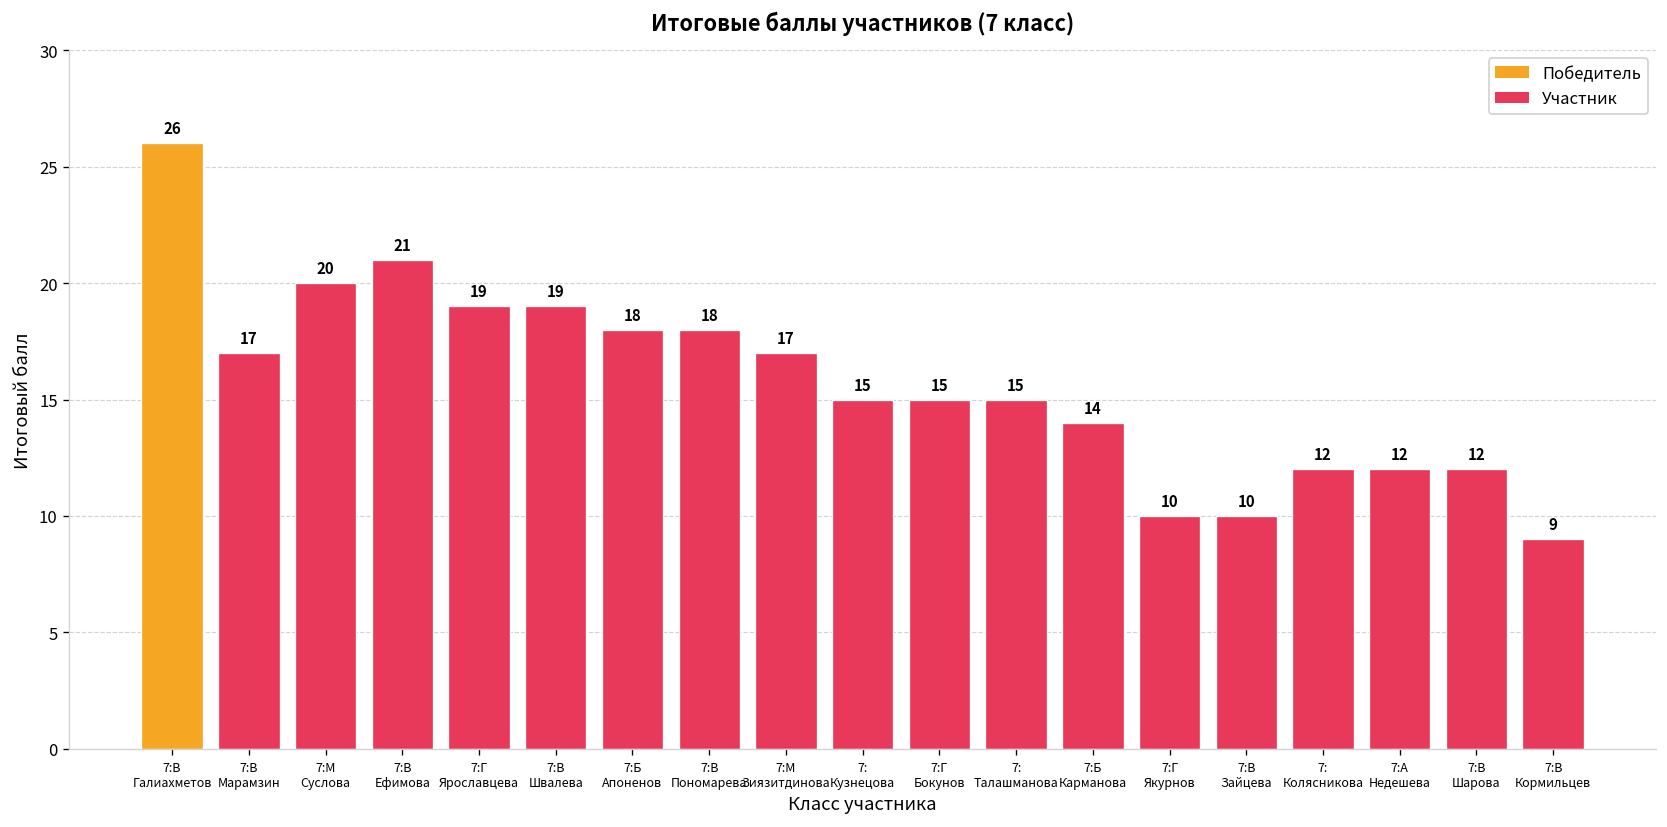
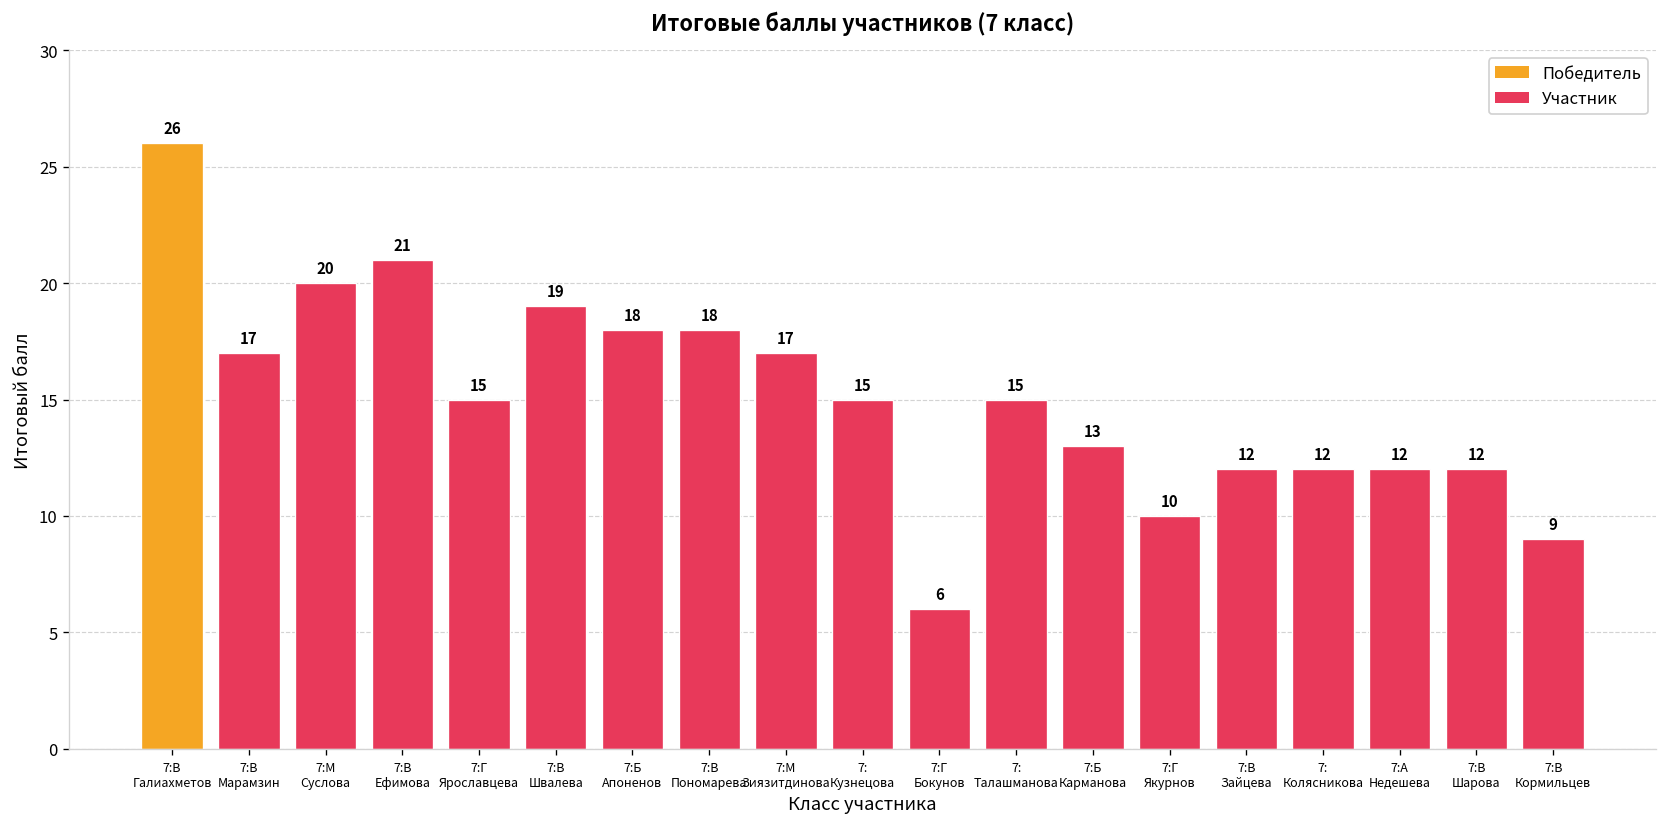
7:Г Ярославцева: 19 -> 15
7:Г Бокунов: 15 -> 6
7:Б Карманова: 14 -> 13
7:В Зайцева: 10 -> 12
